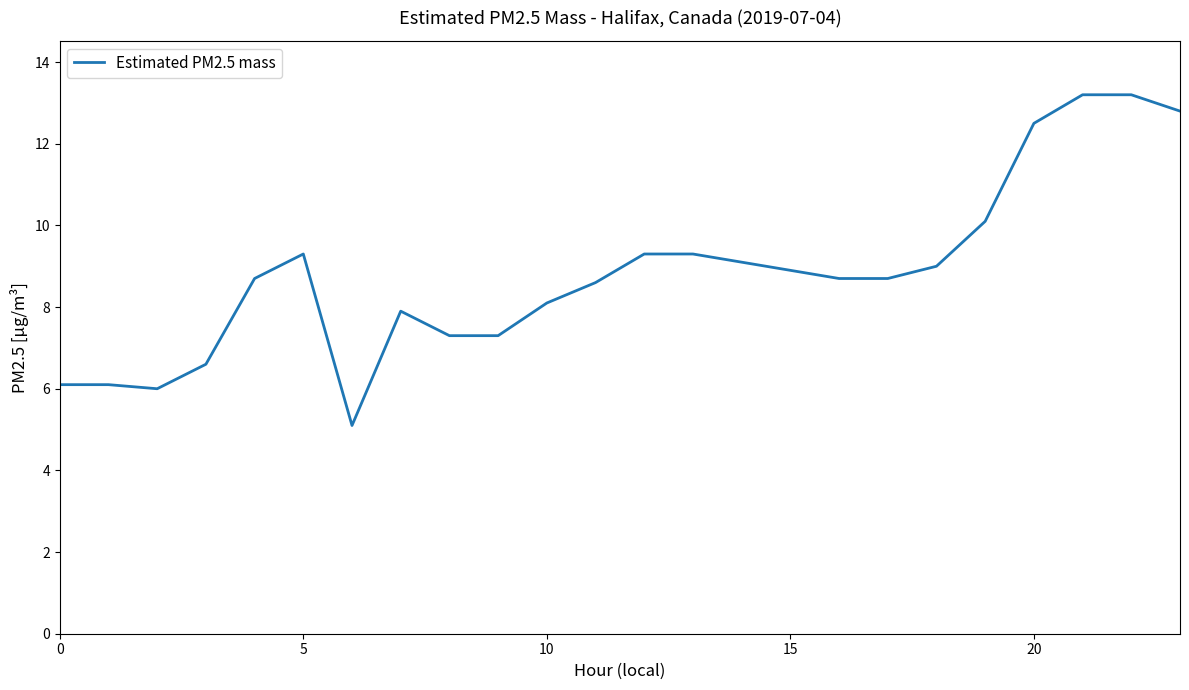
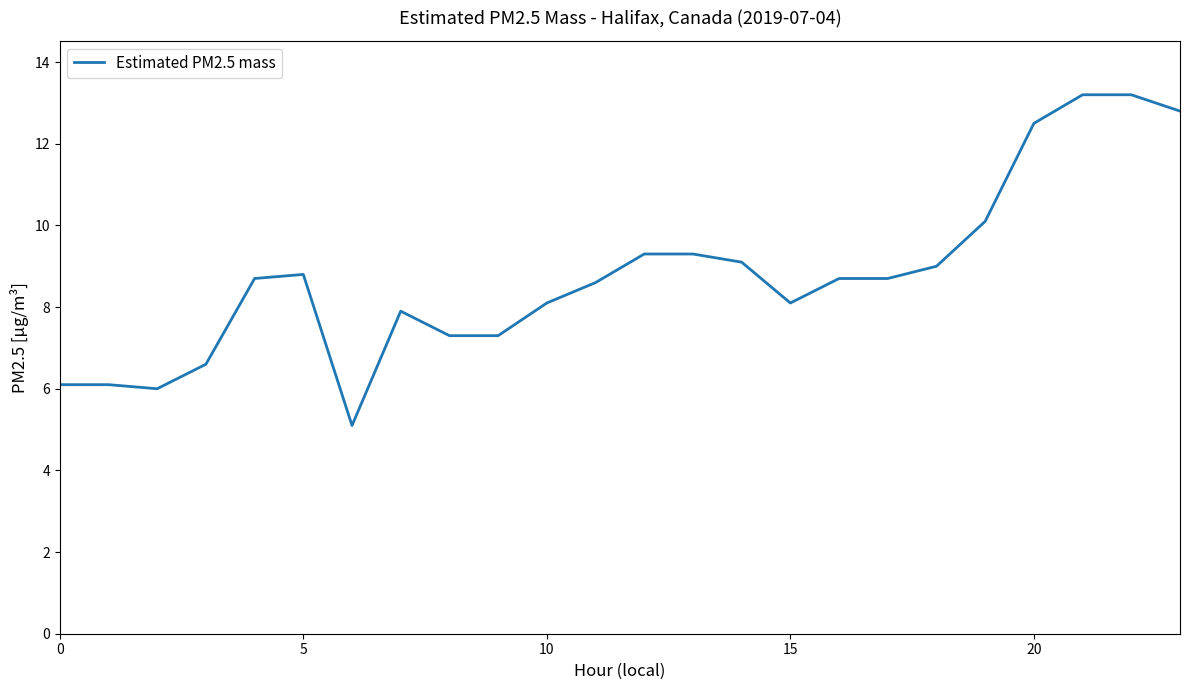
5: 9.3 -> 8.8
15: 8.9 -> 8.1
